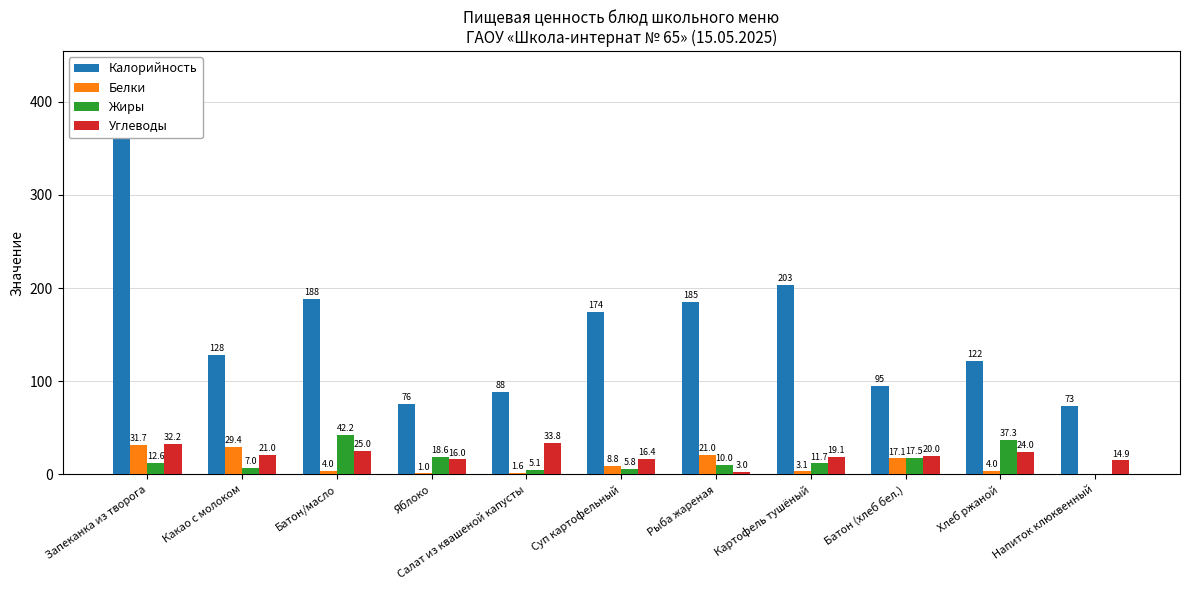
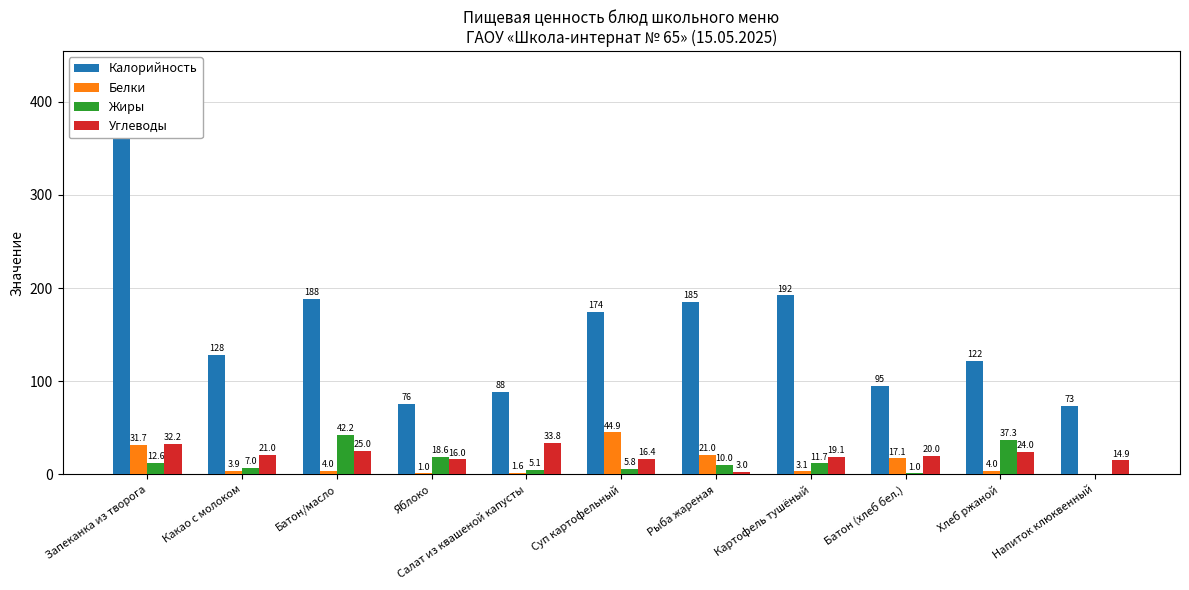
Белки, Какао с молоком: 29.4 -> 3.9
Белки, Суп картофельный: 8.8 -> 44.9
Калорийность, Картофель тушёный: 203 -> 192
Жиры, Батон (хлеб бел.): 17.5 -> 1.0
